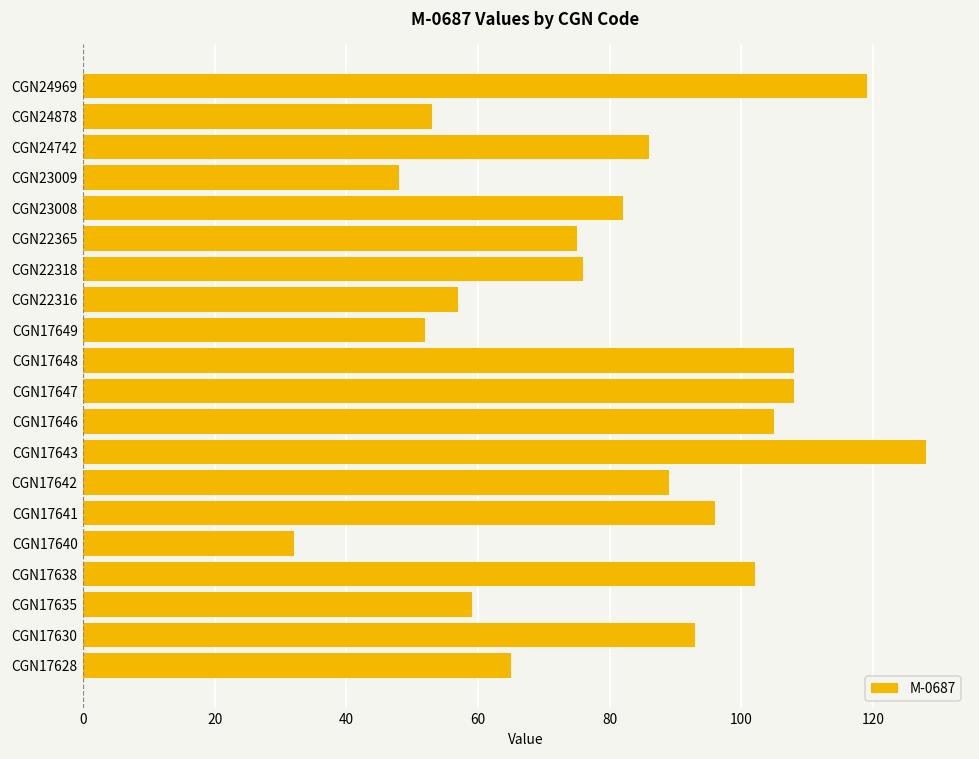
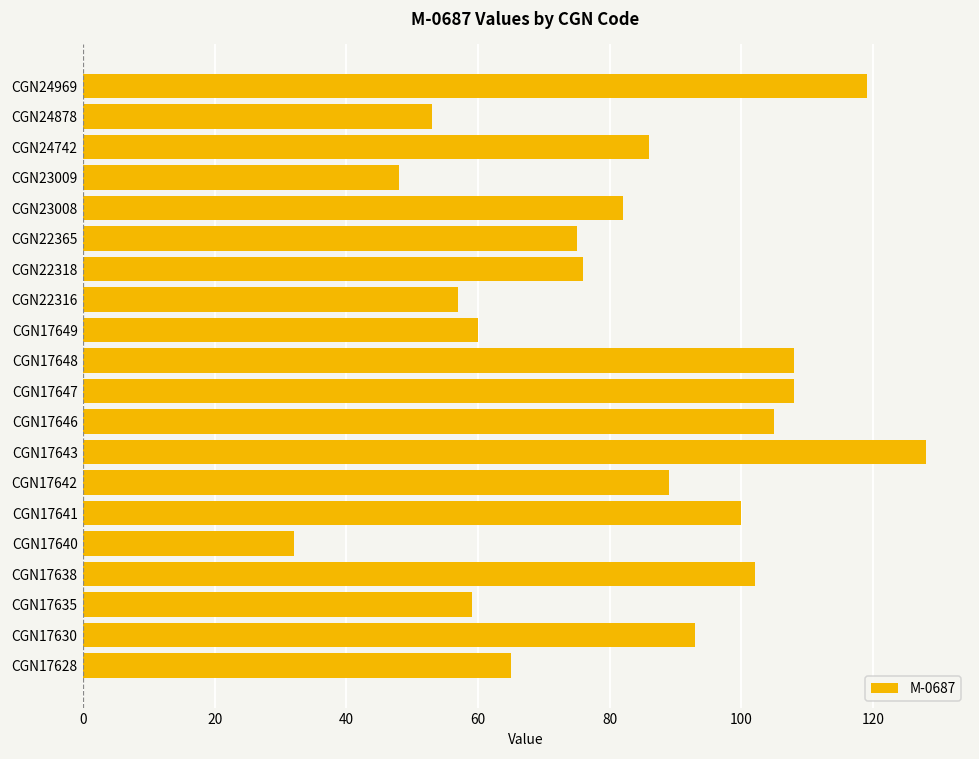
CGN17649: 52 -> 60
CGN17641: 96 -> 100
